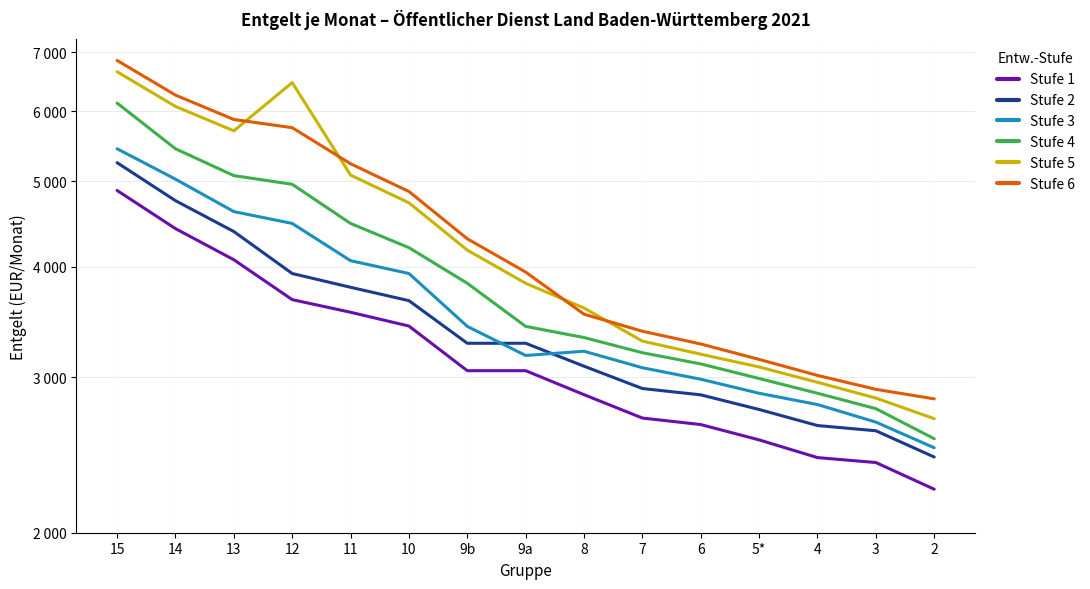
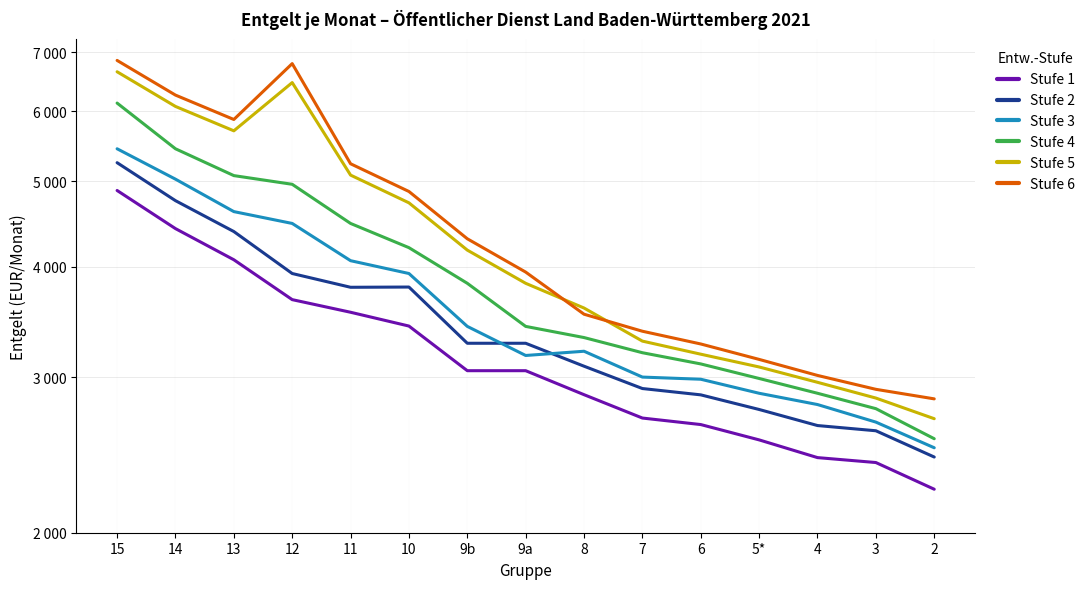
Stufe 6, 12: 5700 -> 6800
Stufe 2, 10: 3660 -> 3790
Stufe 3, 7: 3070 -> 3000
